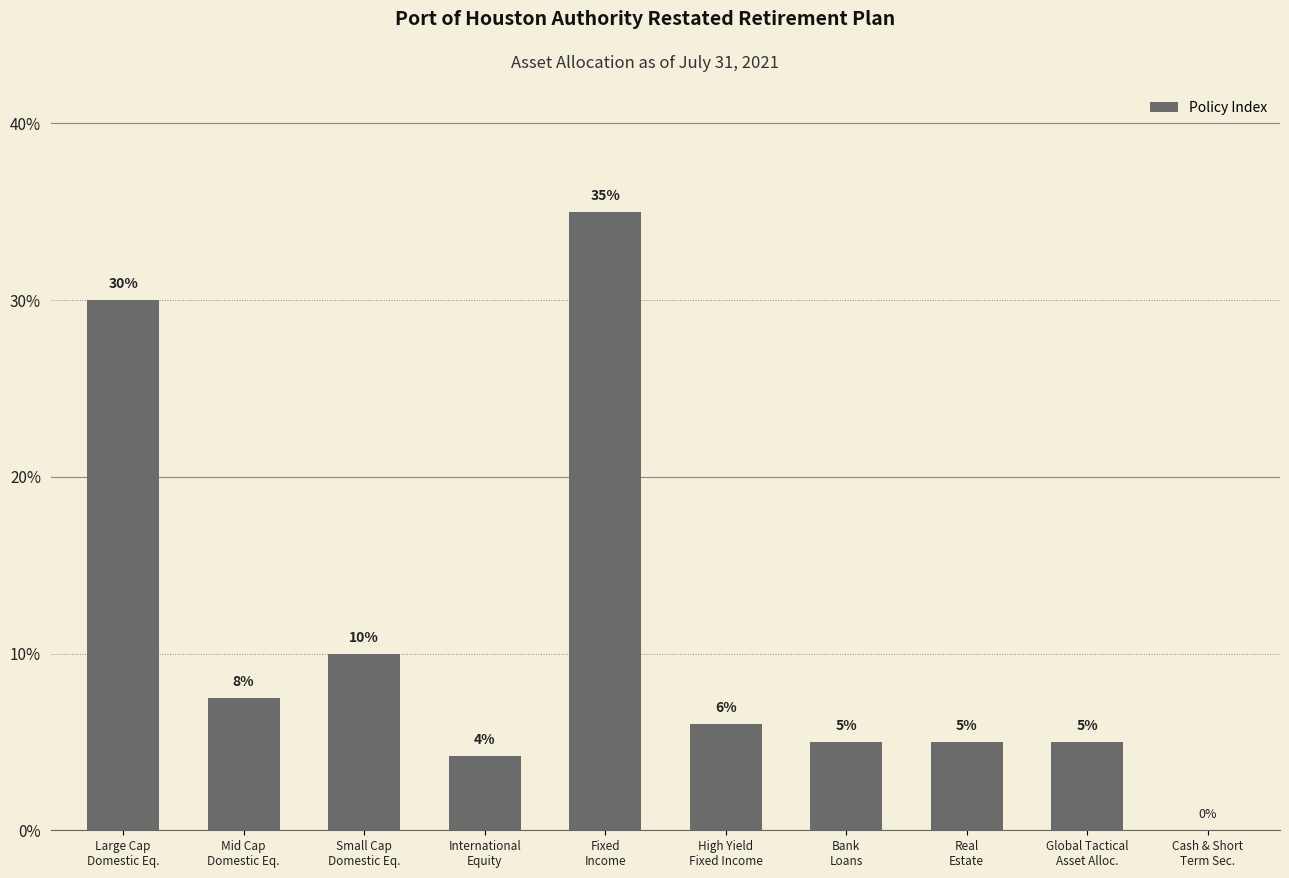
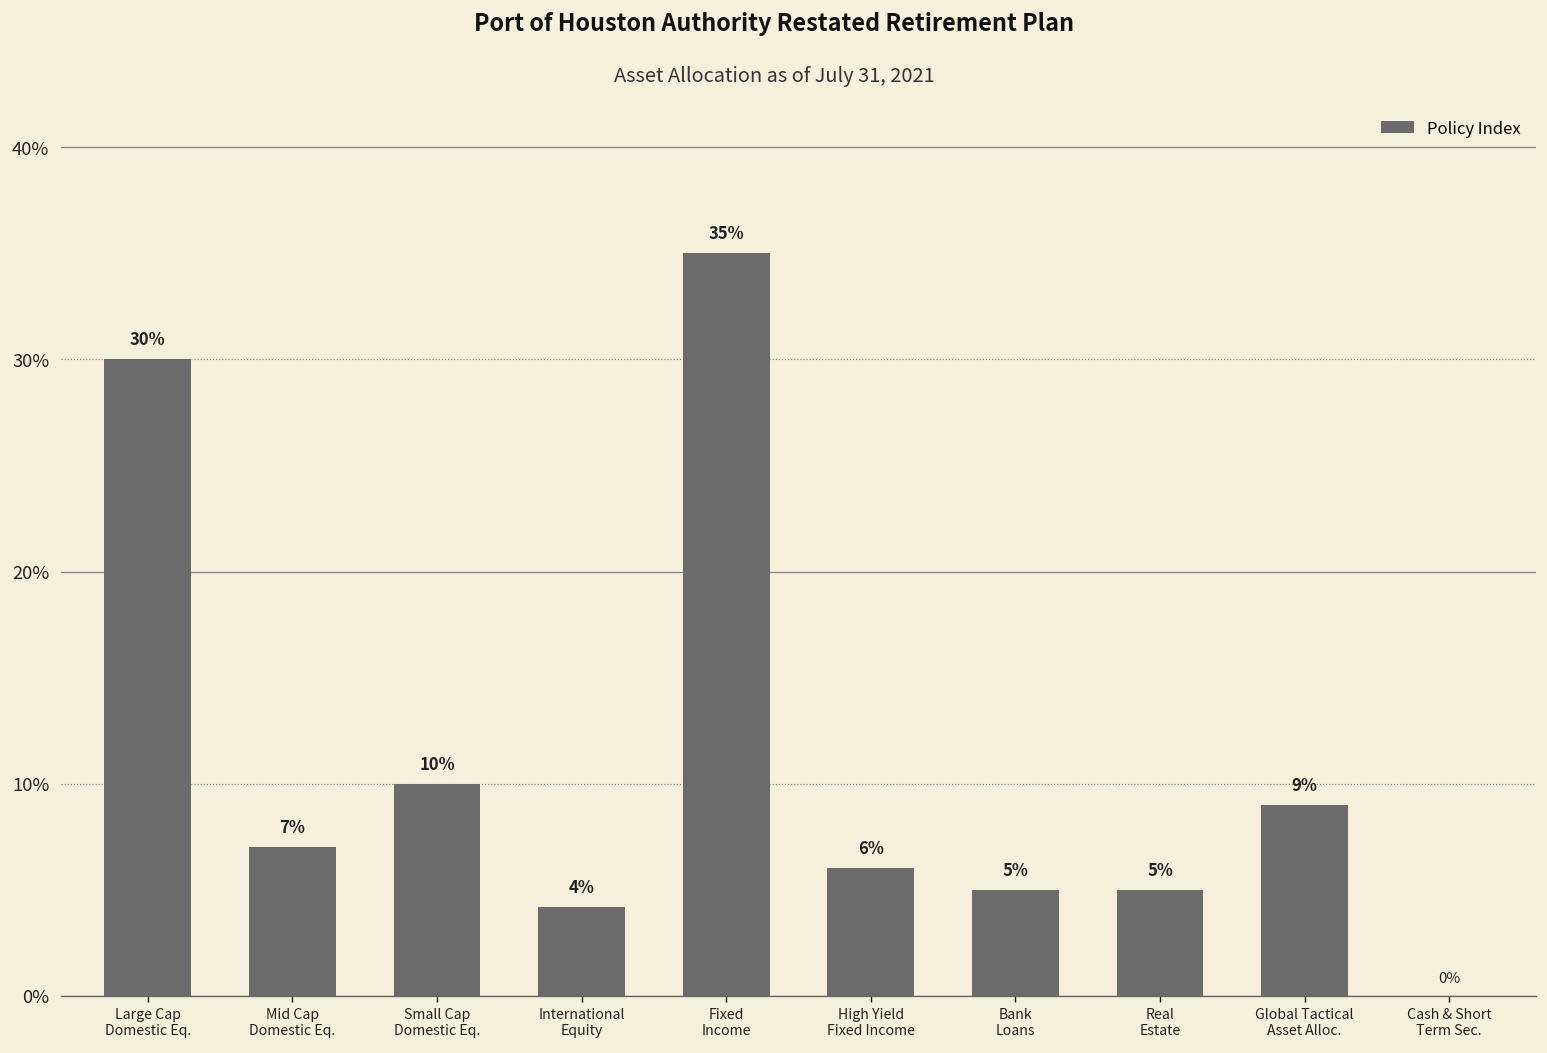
Mid Cap Domestic Eq.: 8% -> 7%
Global Tactical Asset Alloc.: 5% -> 9%
